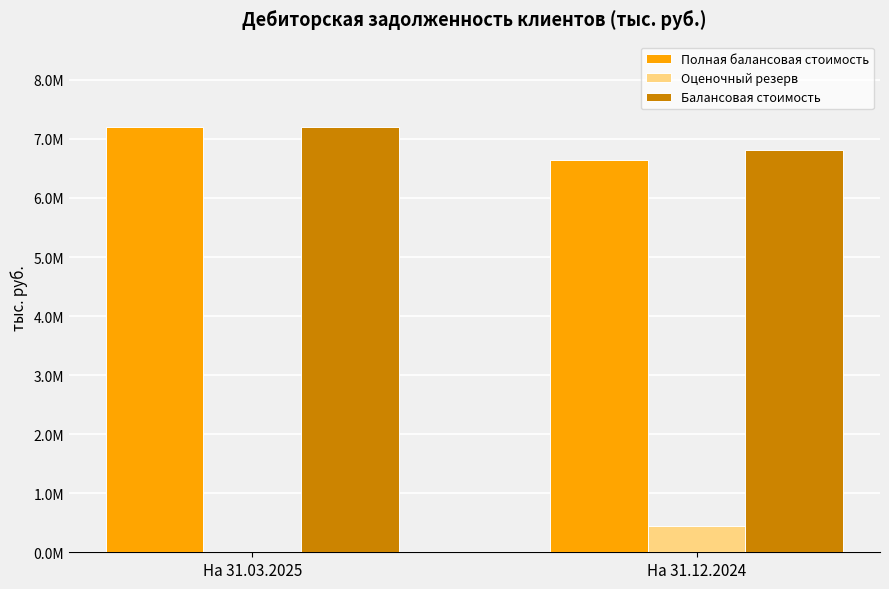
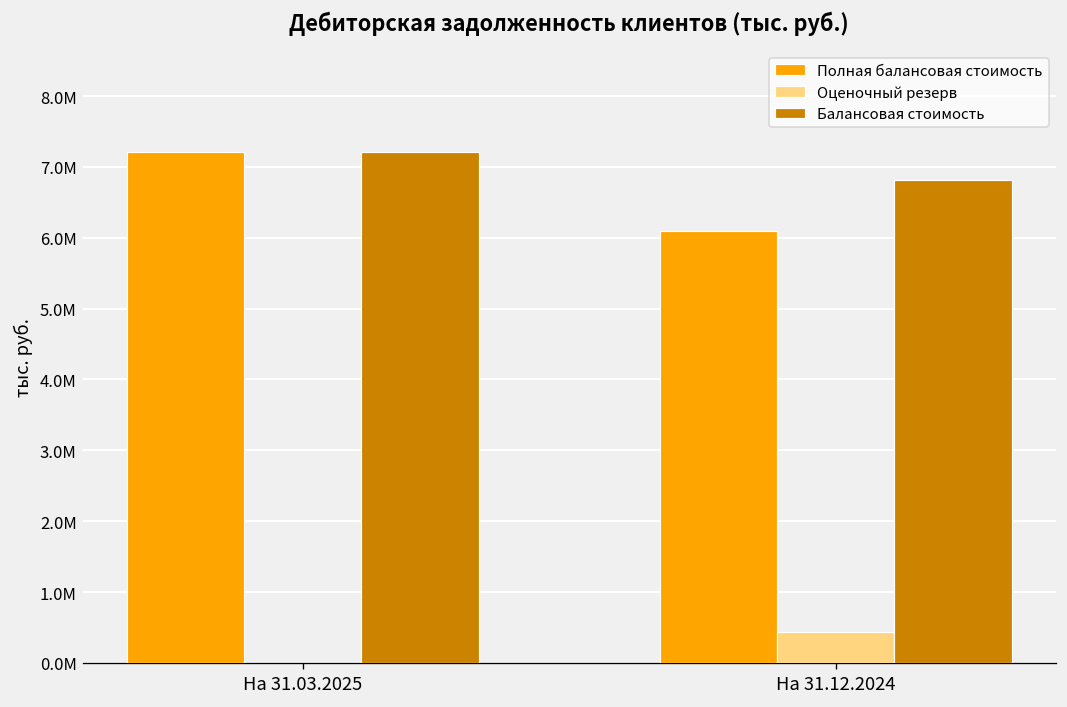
Полная балансовая стоимость, На 31.12.2024: 6600000 -> 6100000
